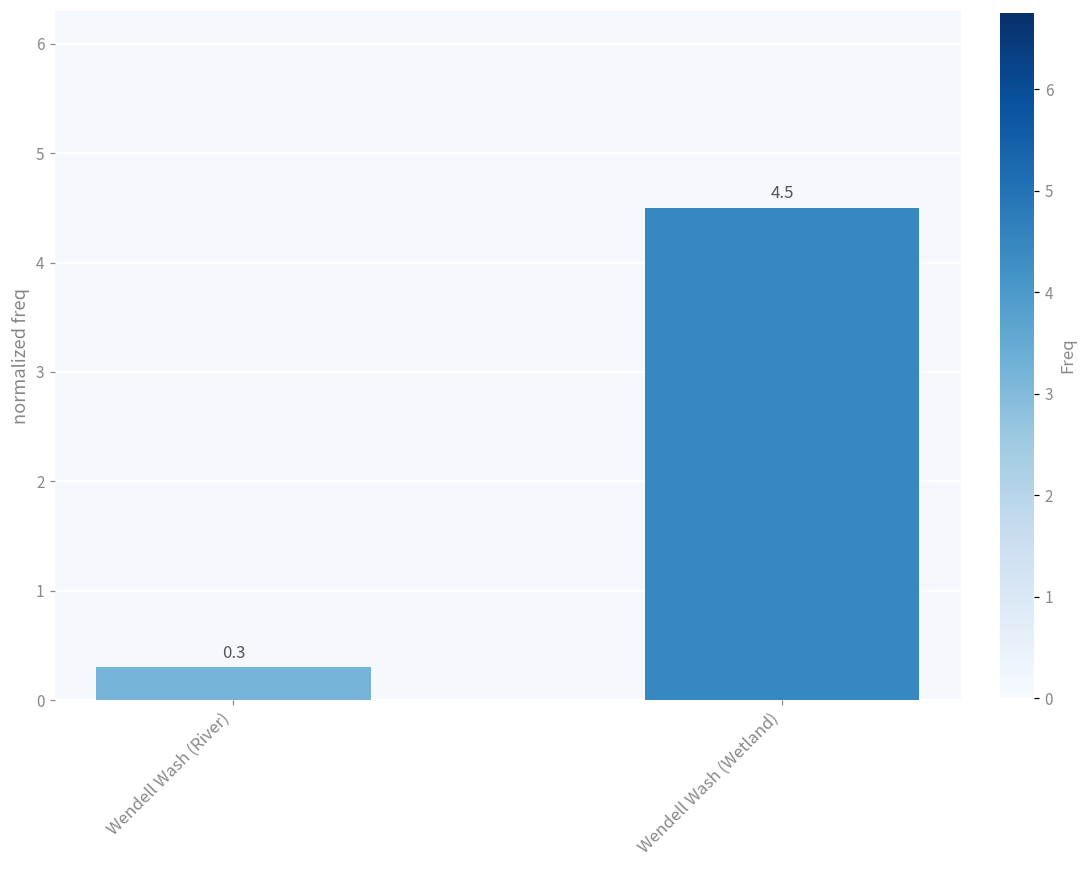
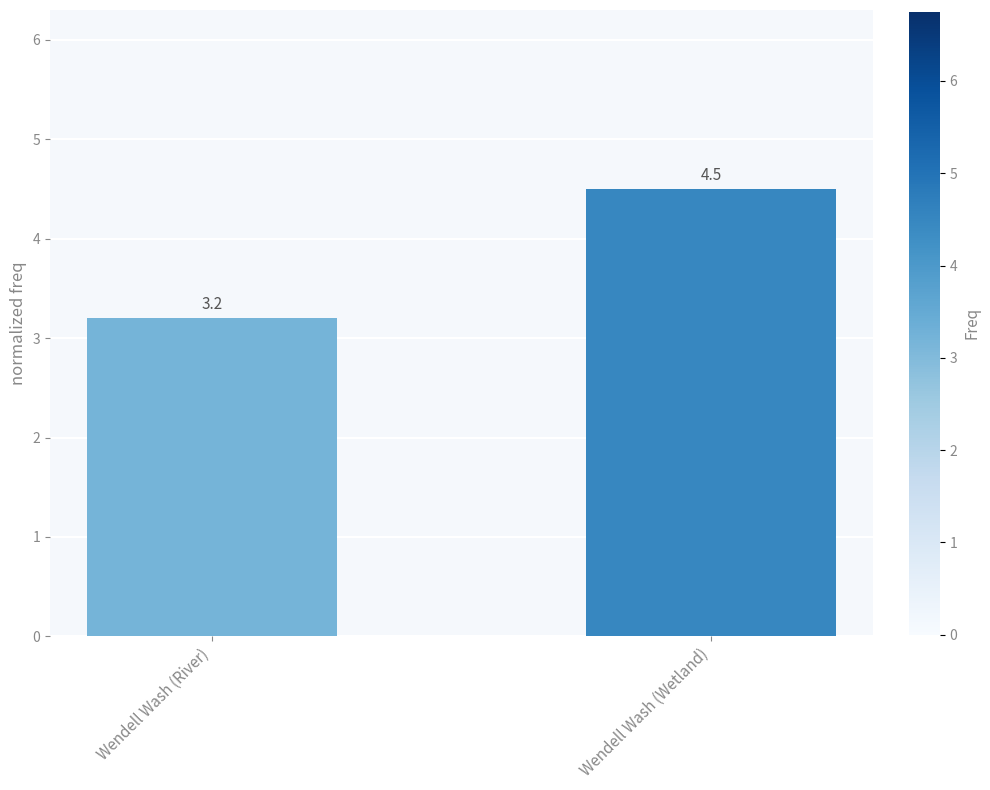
Wendell Wash (River): 0.3 -> 3.2
